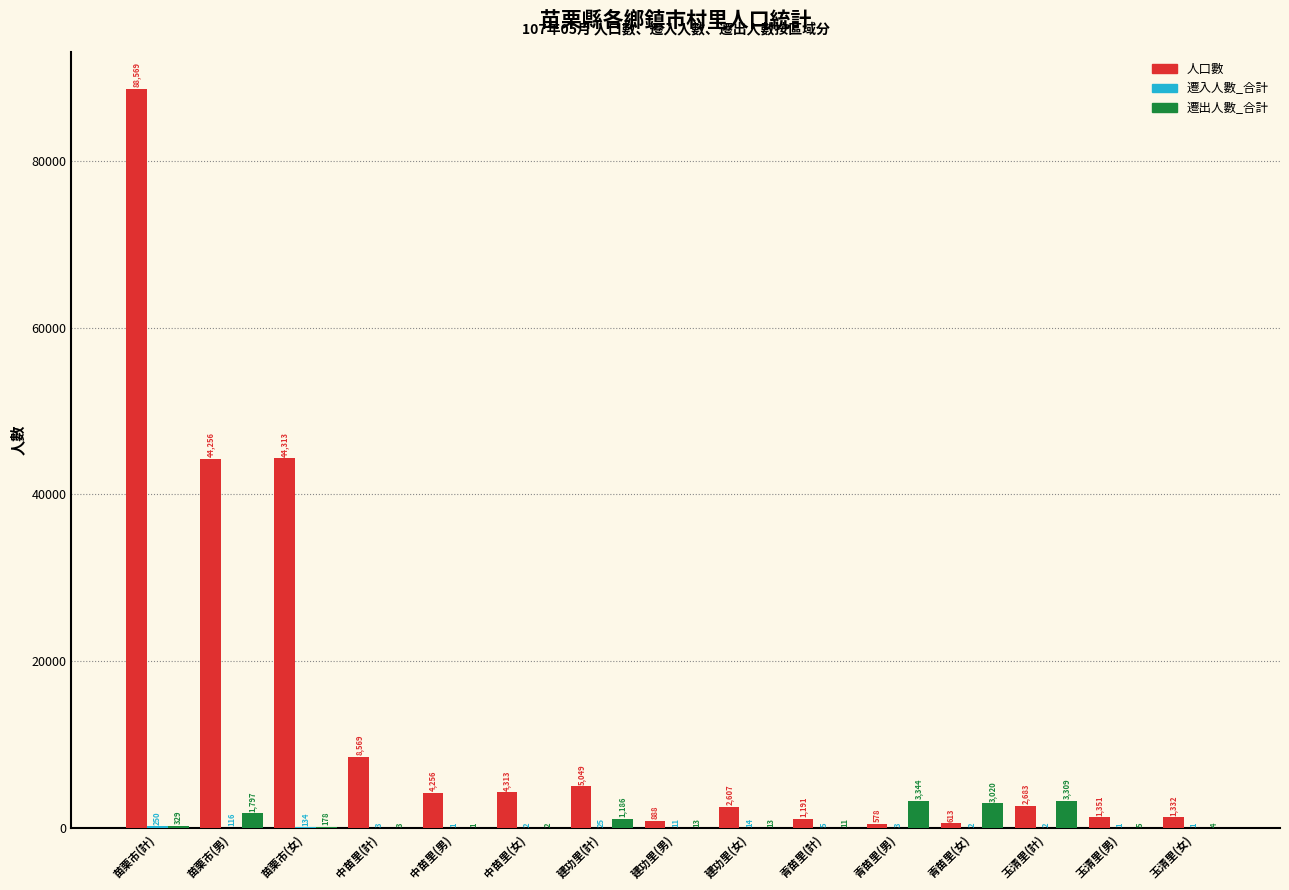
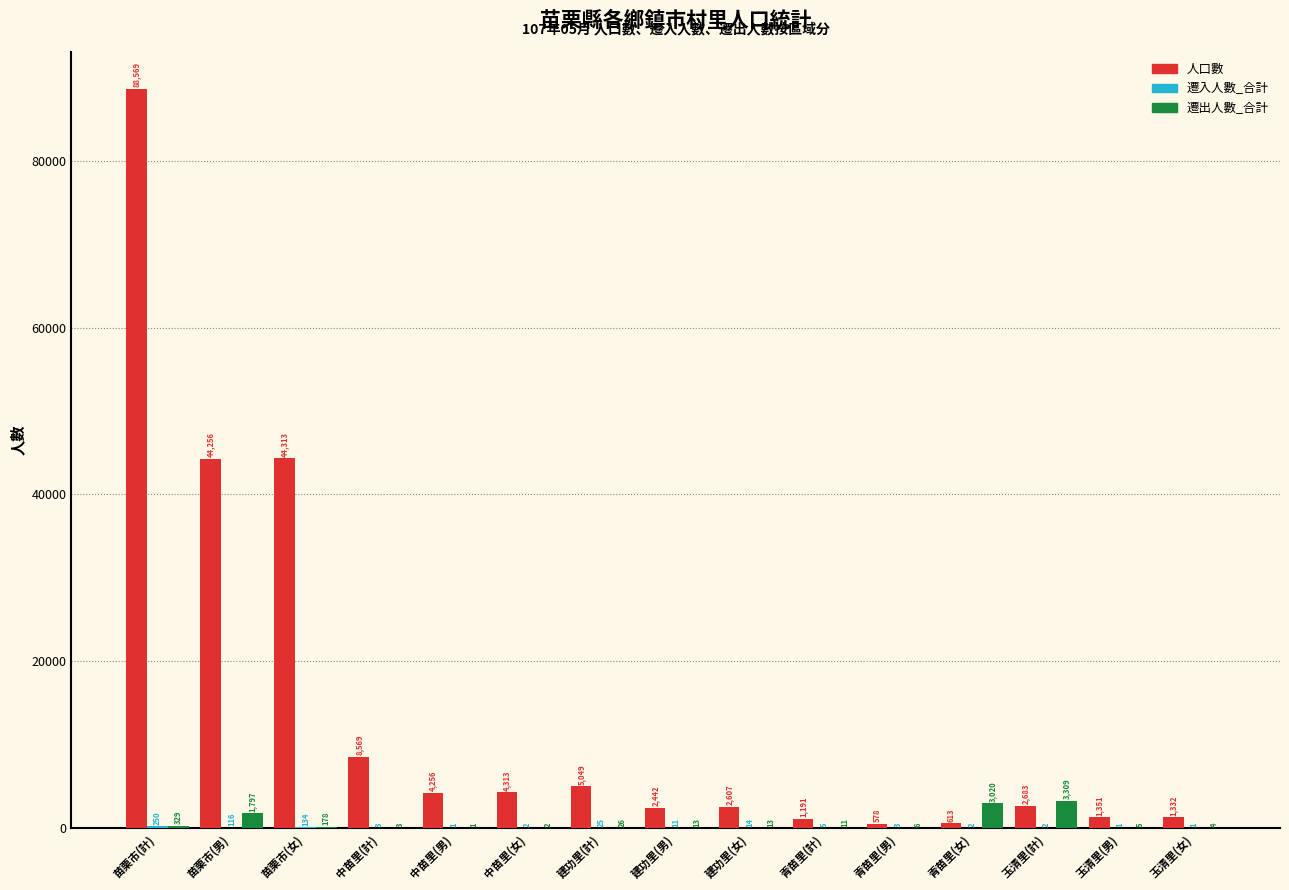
遷出人數_合計, 建功里(計): 1,186 -> 26
人口數, 建功里(男): 888 -> 2,442
遷出人數_合計, 青苗里(男): 3,344 -> 6
